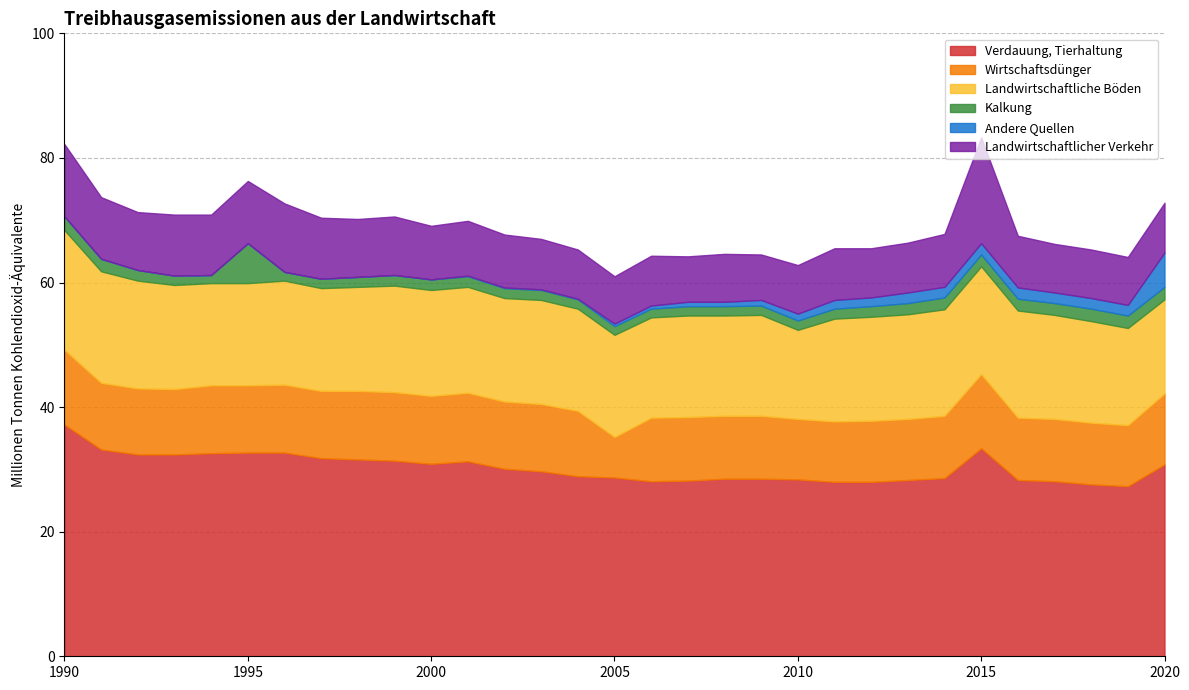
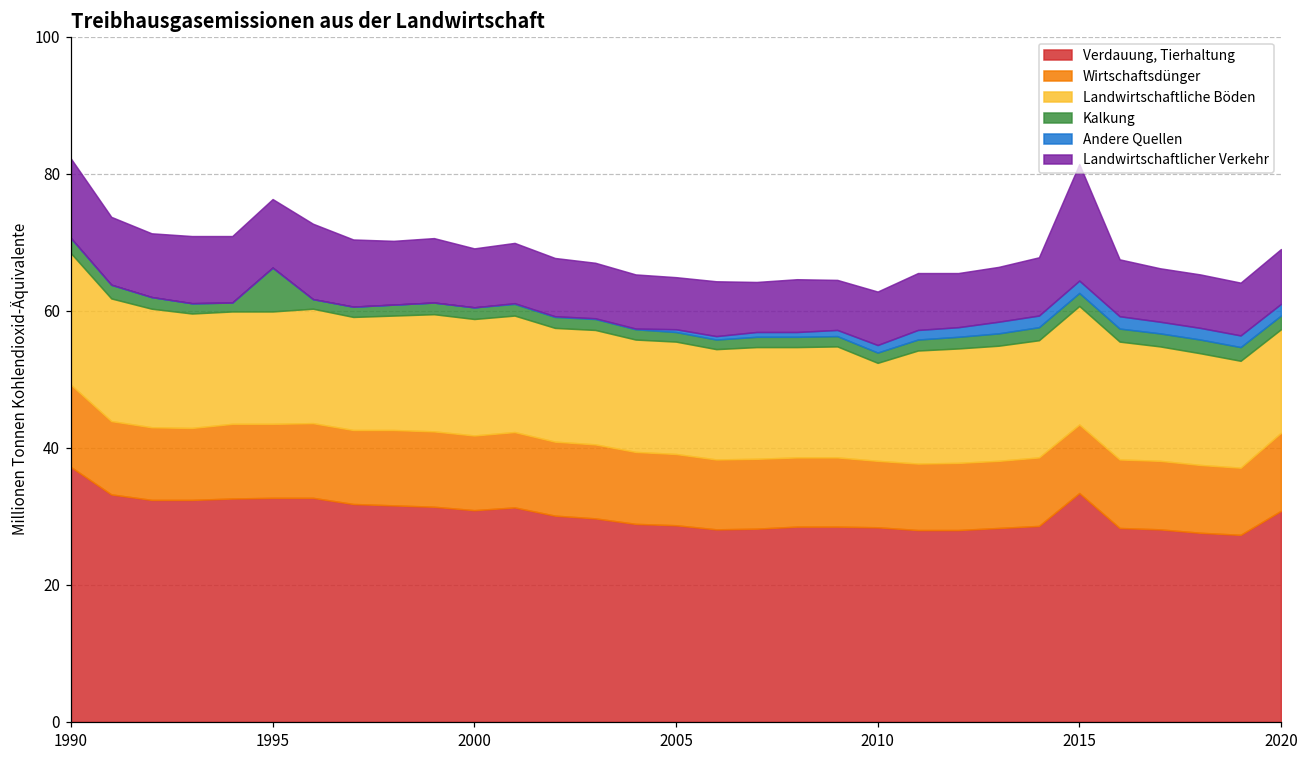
Wirtschaftsdünger, 2005: 7 -> 10
Wirtschaftsdünger, 2015: 12 -> 10
Andere Quellen, 2020: 6 -> 2
